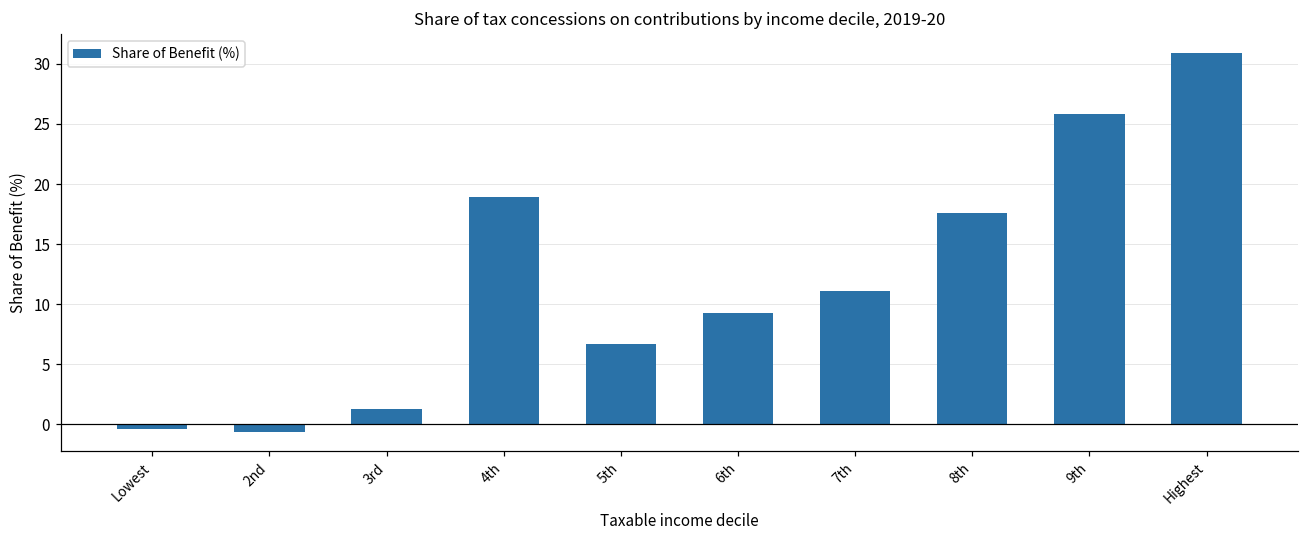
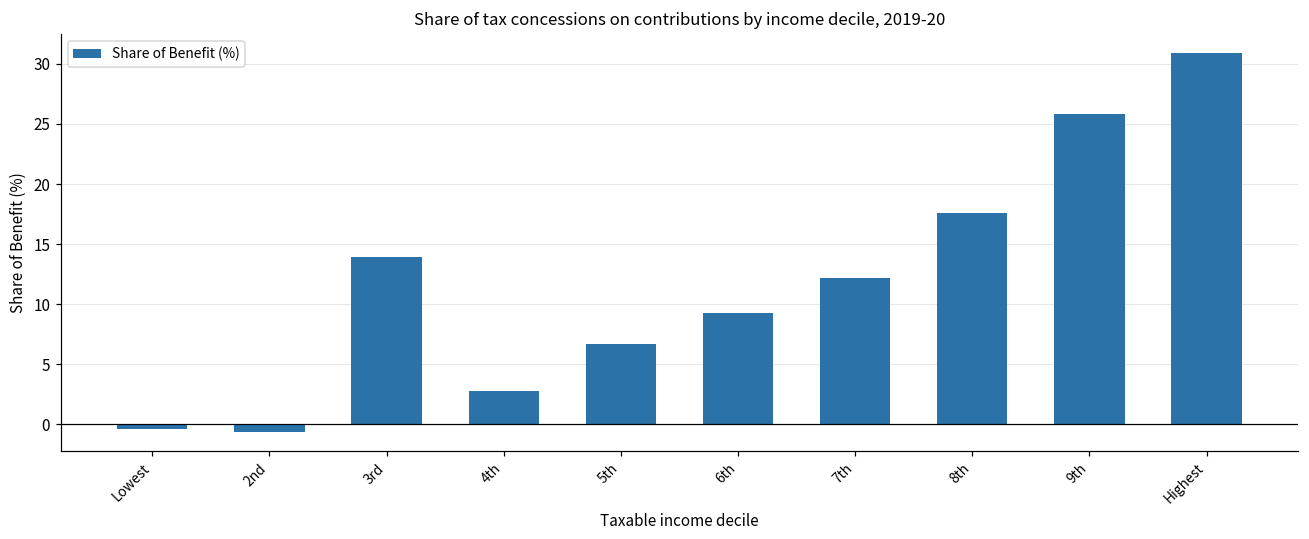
3rd: 1.3 -> 13.9
4th: 18.9 -> 2.8
7th: 11.1 -> 12.2
